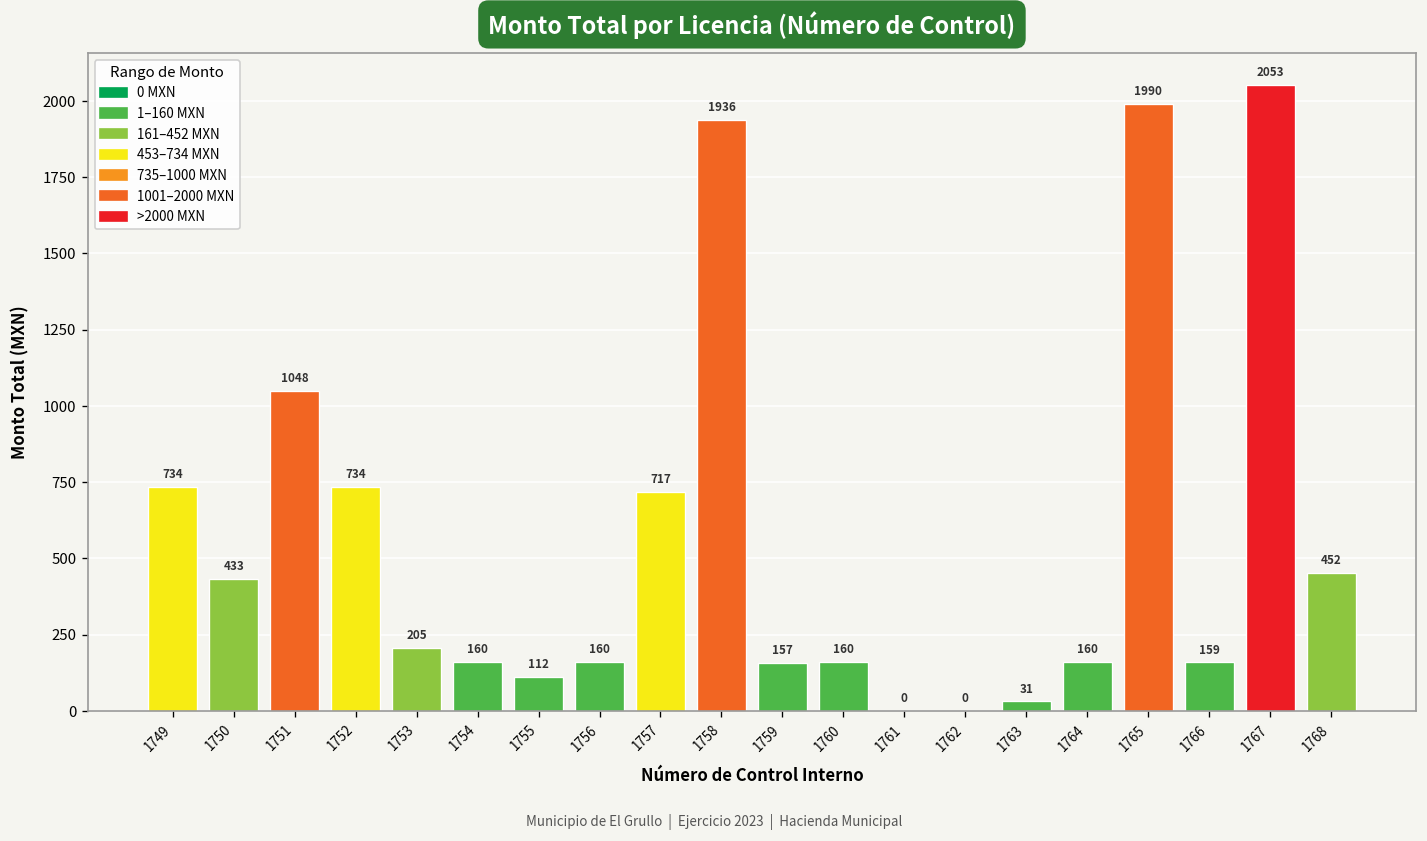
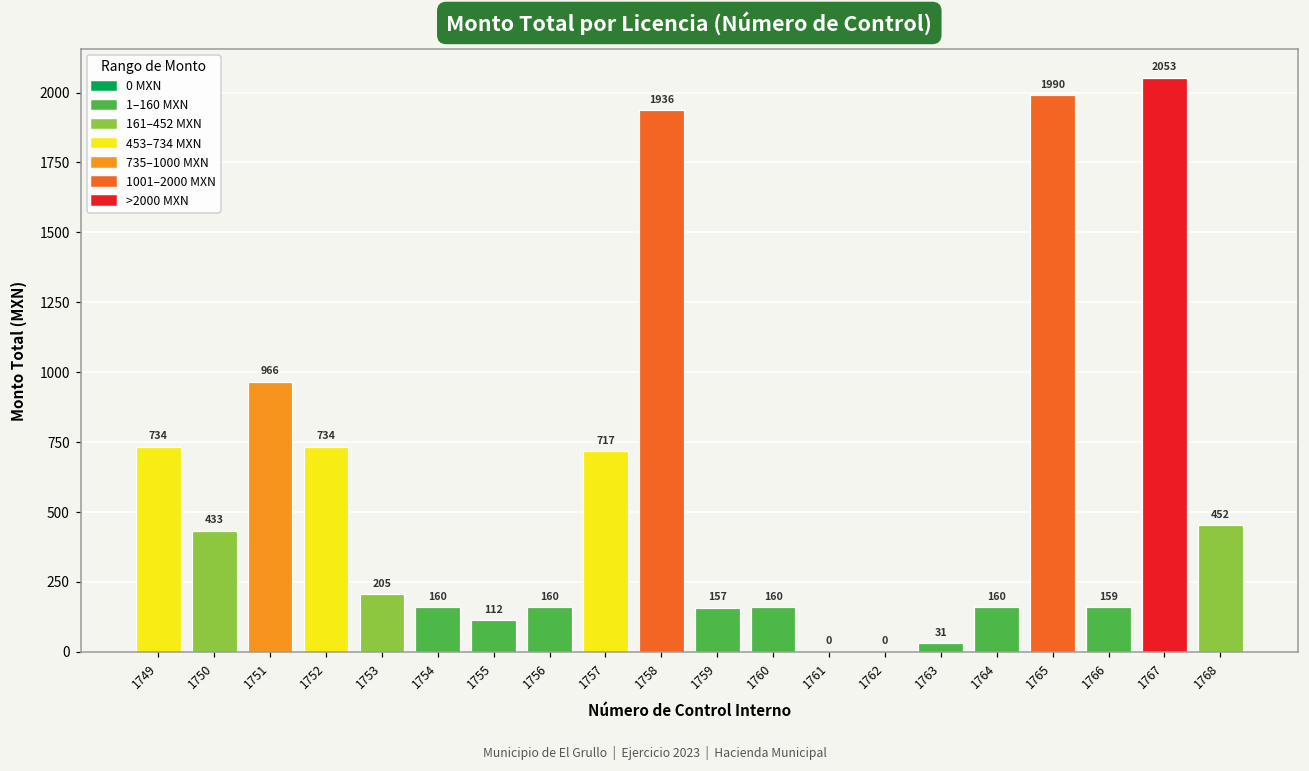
1751: 1048 -> 966
